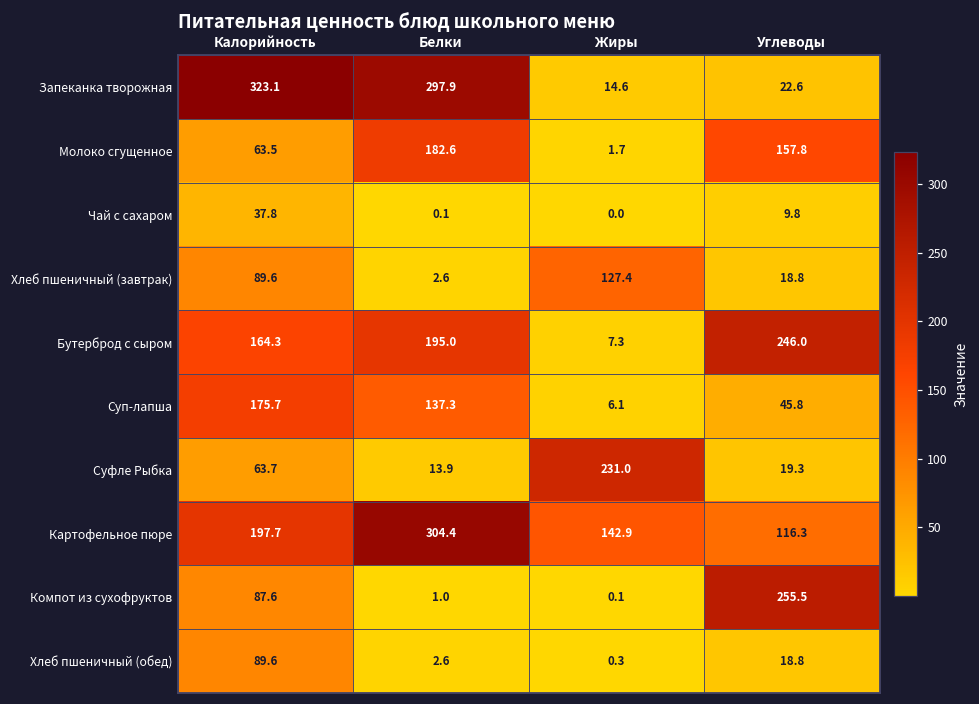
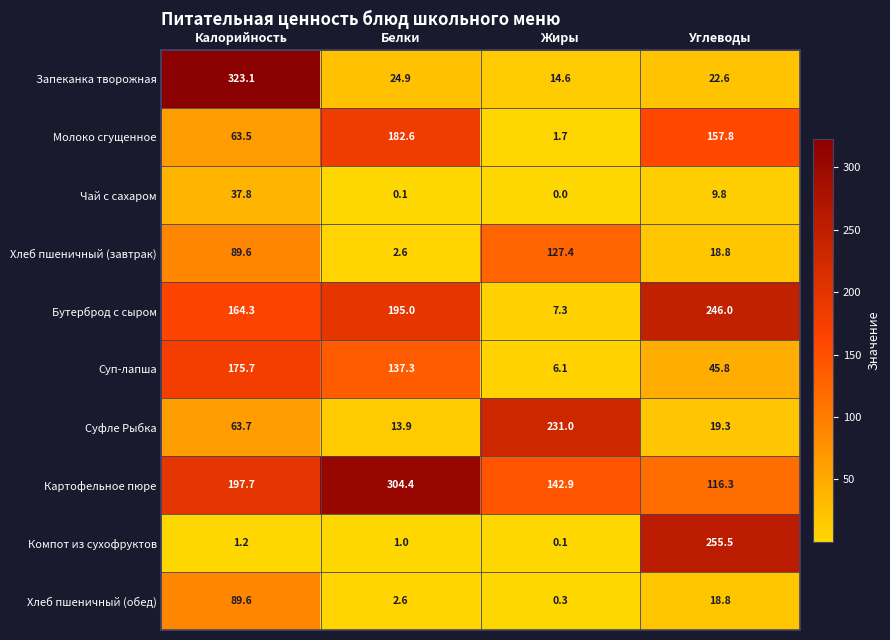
Запеканка творожная, Белки: 297.9 -> 24.9
Компот из сухофруктов, Калорийность: 87.6 -> 1.2
